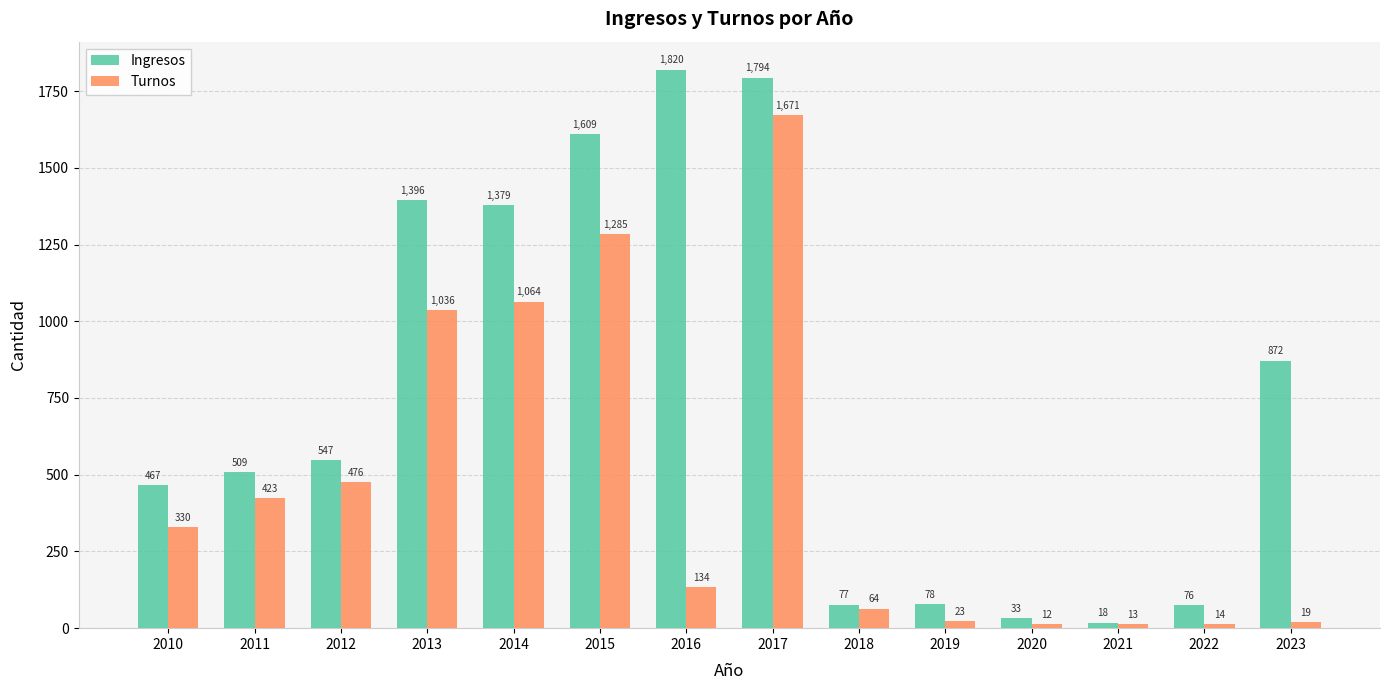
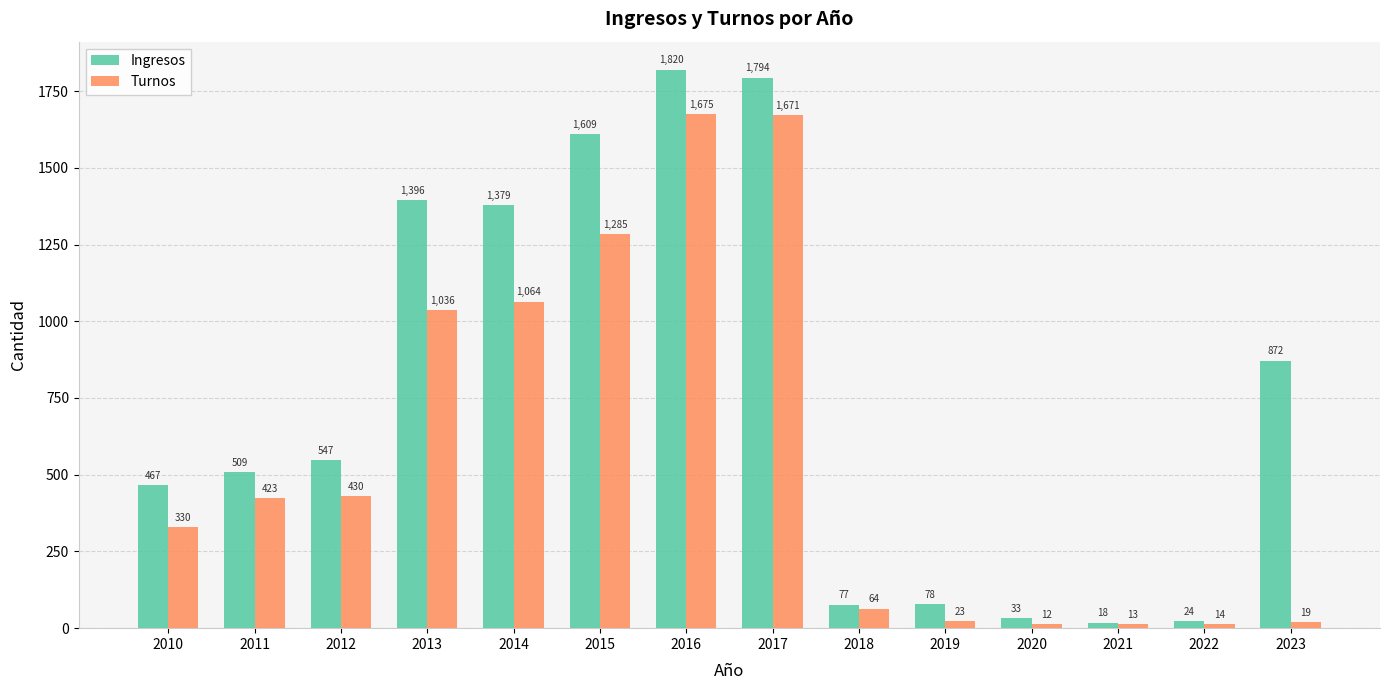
Turnos, 2012: 476 -> 430
Turnos, 2016: 134 -> 1,675
Ingresos, 2022: 76 -> 24
